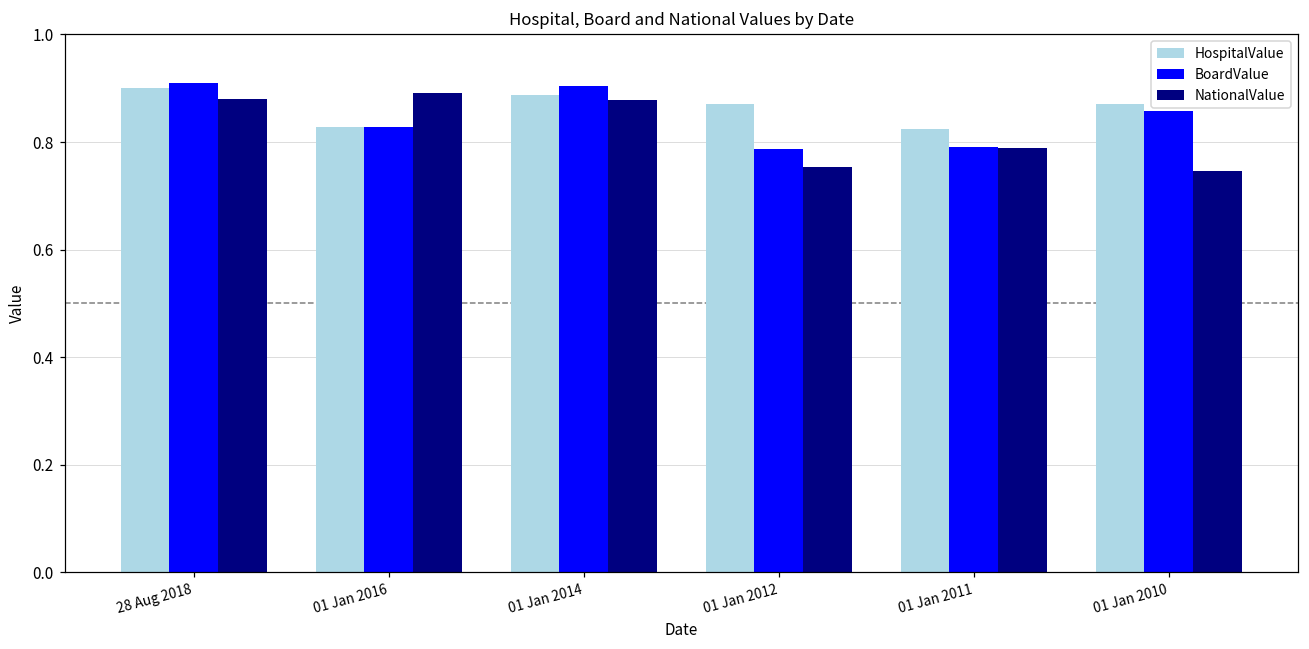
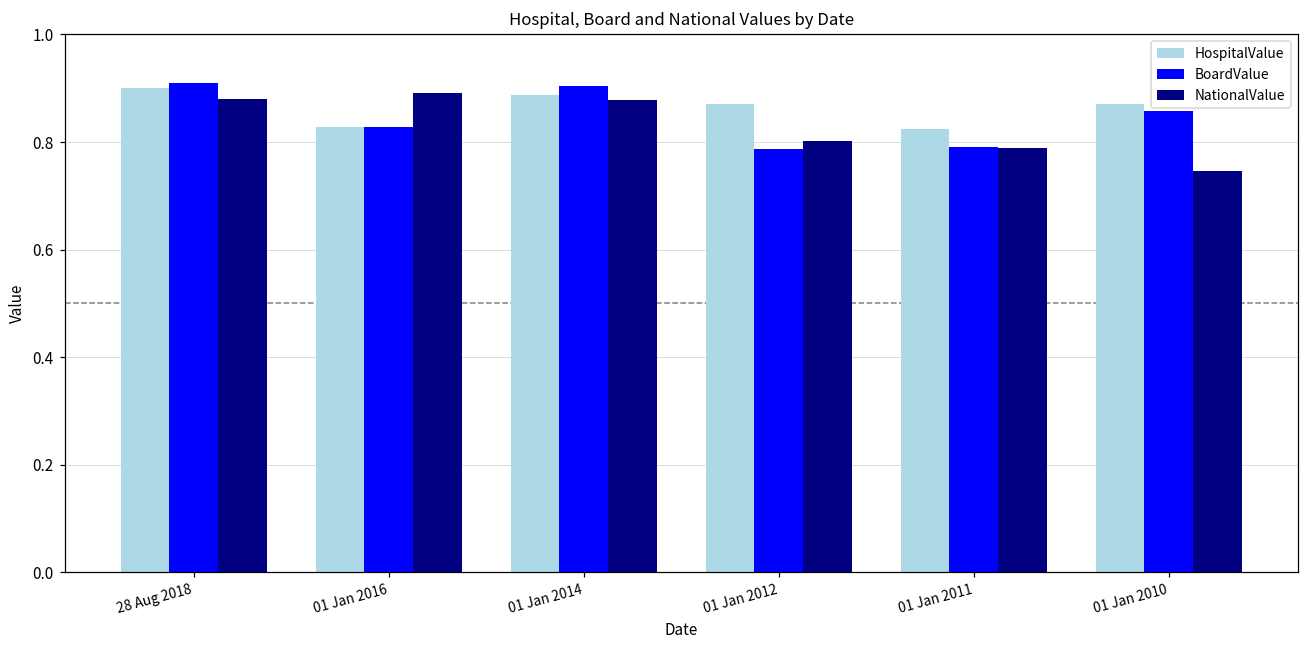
NationalValue, 01 Jan 2012: 0.75 -> 0.80
